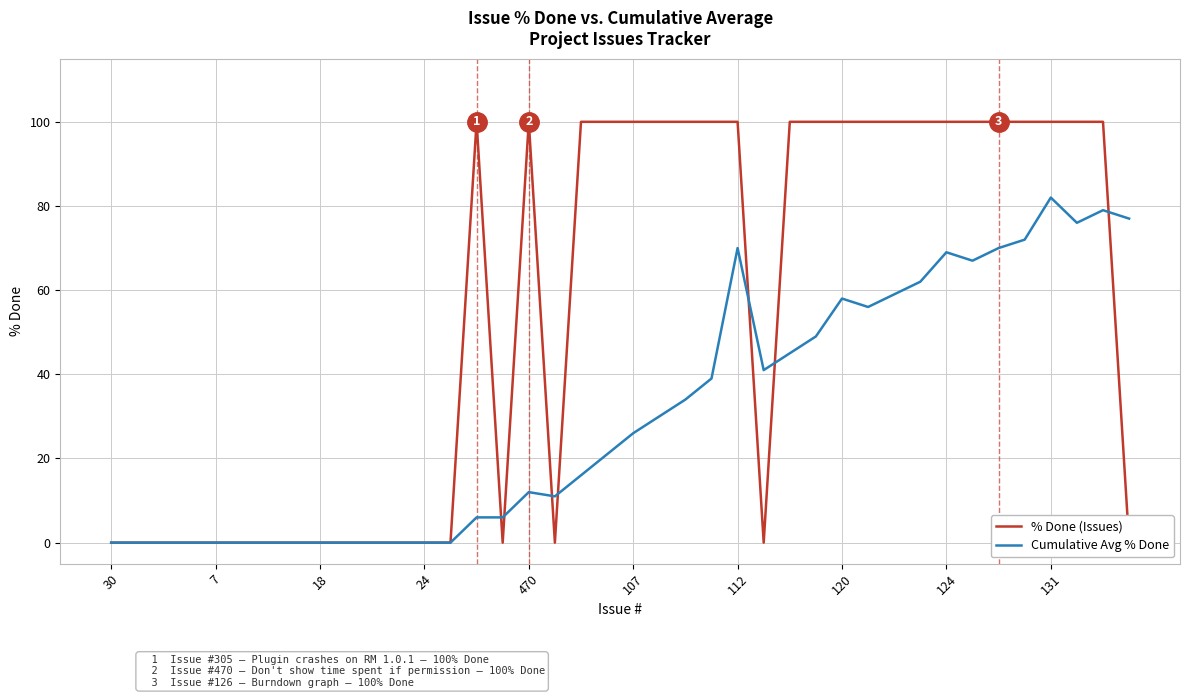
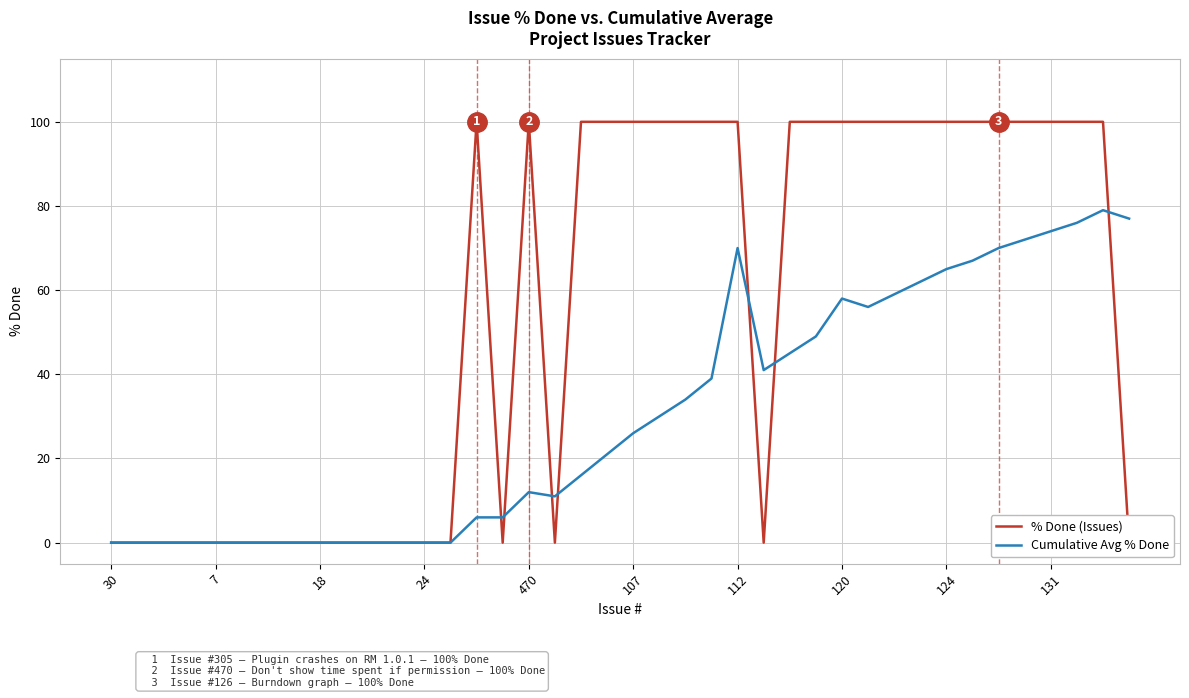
Cumulative Avg % Done, 124: 69 -> 65
Cumulative Avg % Done, 131: 82 -> 74
